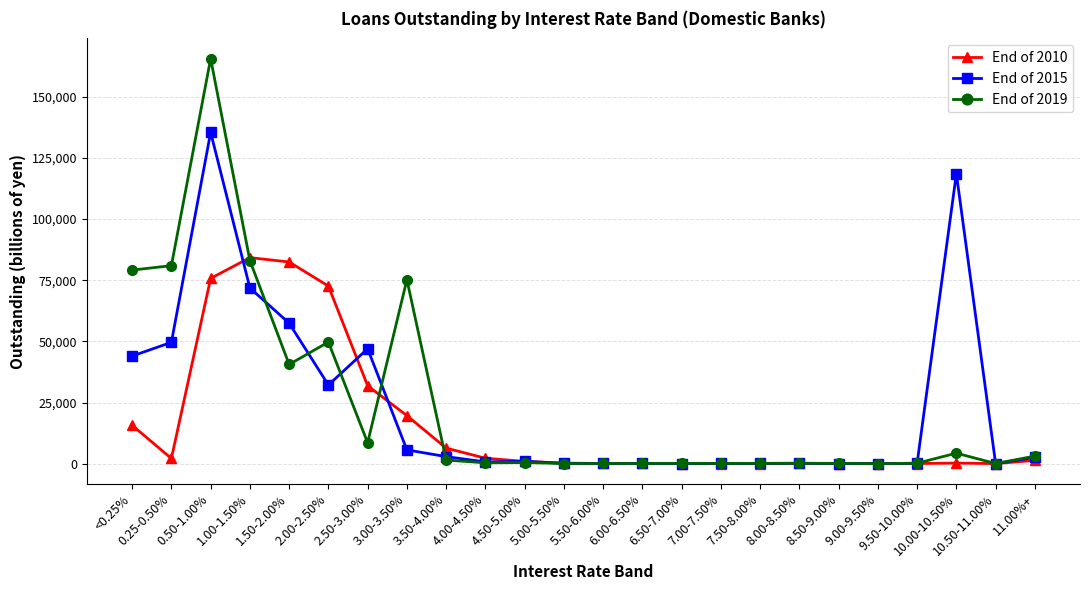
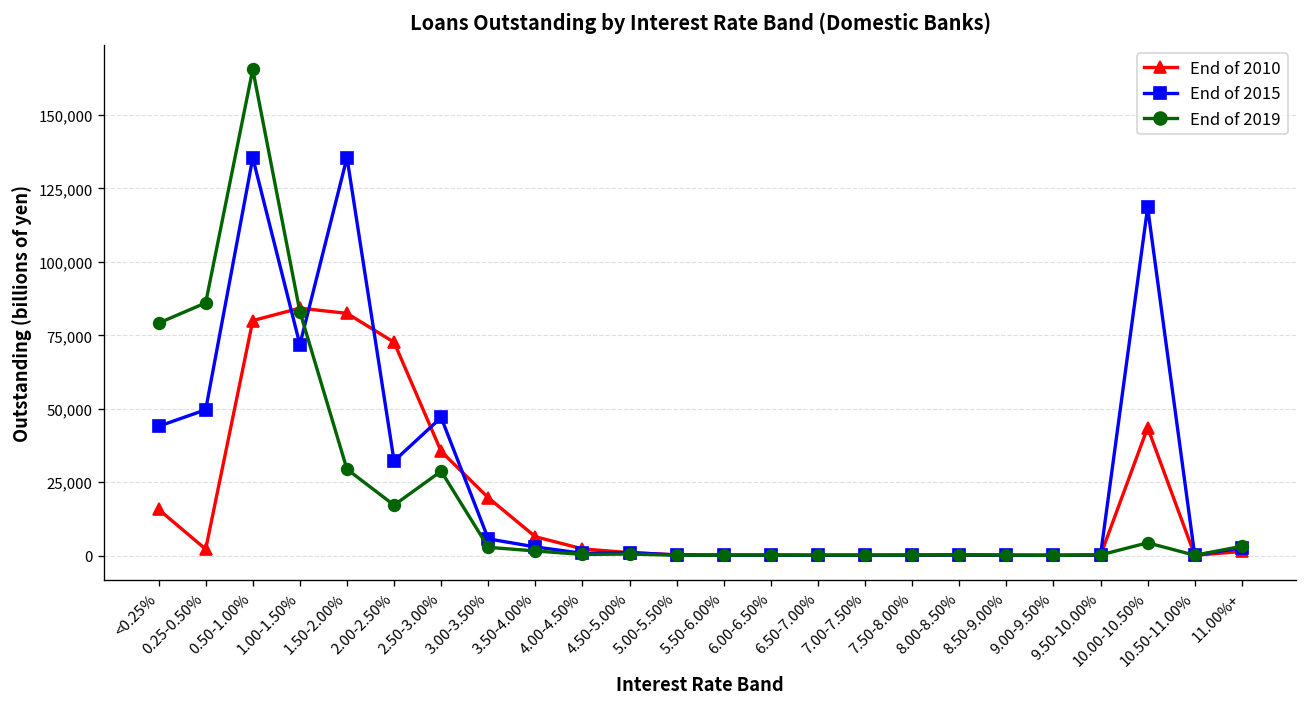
End of 2019, 0.25-0.50%: 81,000 -> 86,000
End of 2010, 0.50-1.00%: 76,000 -> 80,000
End of 2015, 1.50-2.00%: 57,000 -> 136,000
End of 2019, 1.50-2.00%: 41,000 -> 29,000
End of 2019, 2.00-2.50%: 50,000 -> 17,000
End of 2010, 2.50-3.00%: 32,000 -> 35,000
End of 2019, 2.50-3.00%: 9,000 -> 29,000
End of 2019, 3.00-3.50%: 75,000 -> 3,000
End of 2010, 10.00-10.50%: 0 -> 44,000
